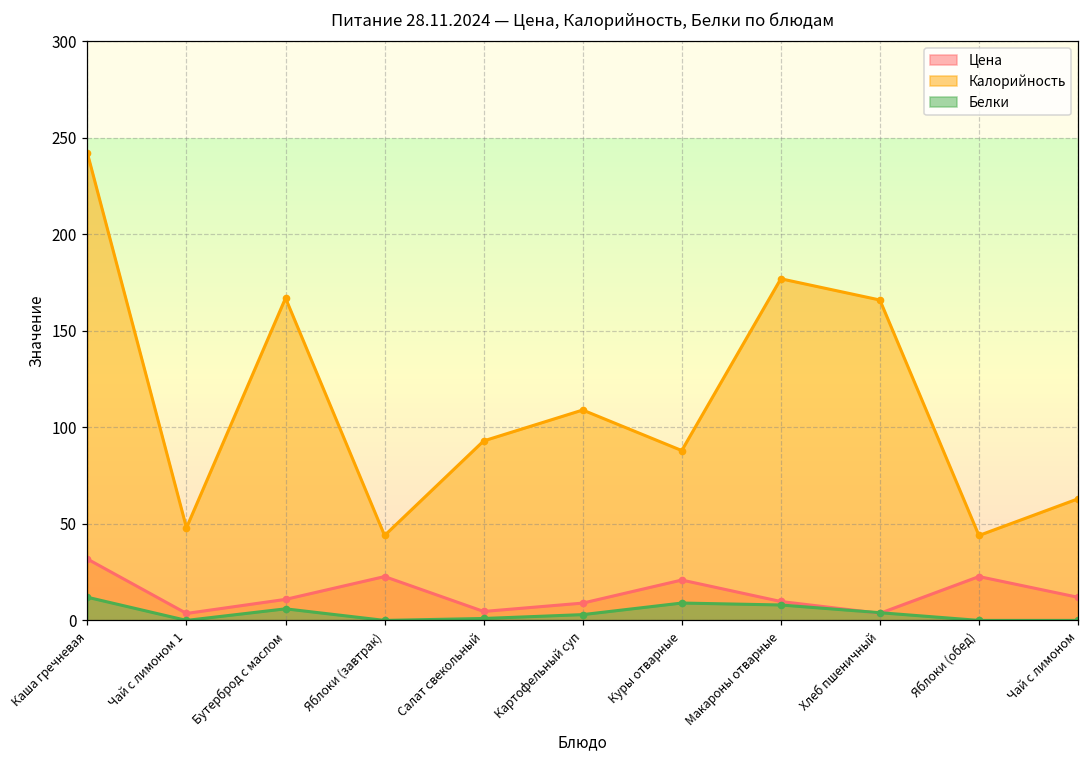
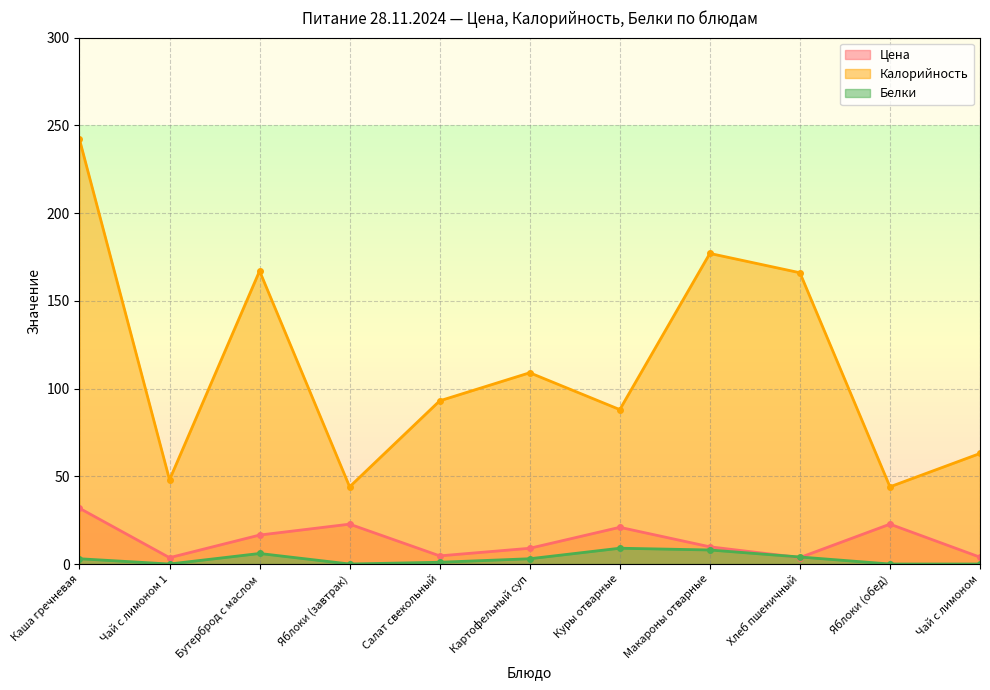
Белки, Каша гречневая: 12 -> 3
Цена, Бутерброд с маслом: 11 -> 17
Цена, Чай с лимоном: 12 -> 4
